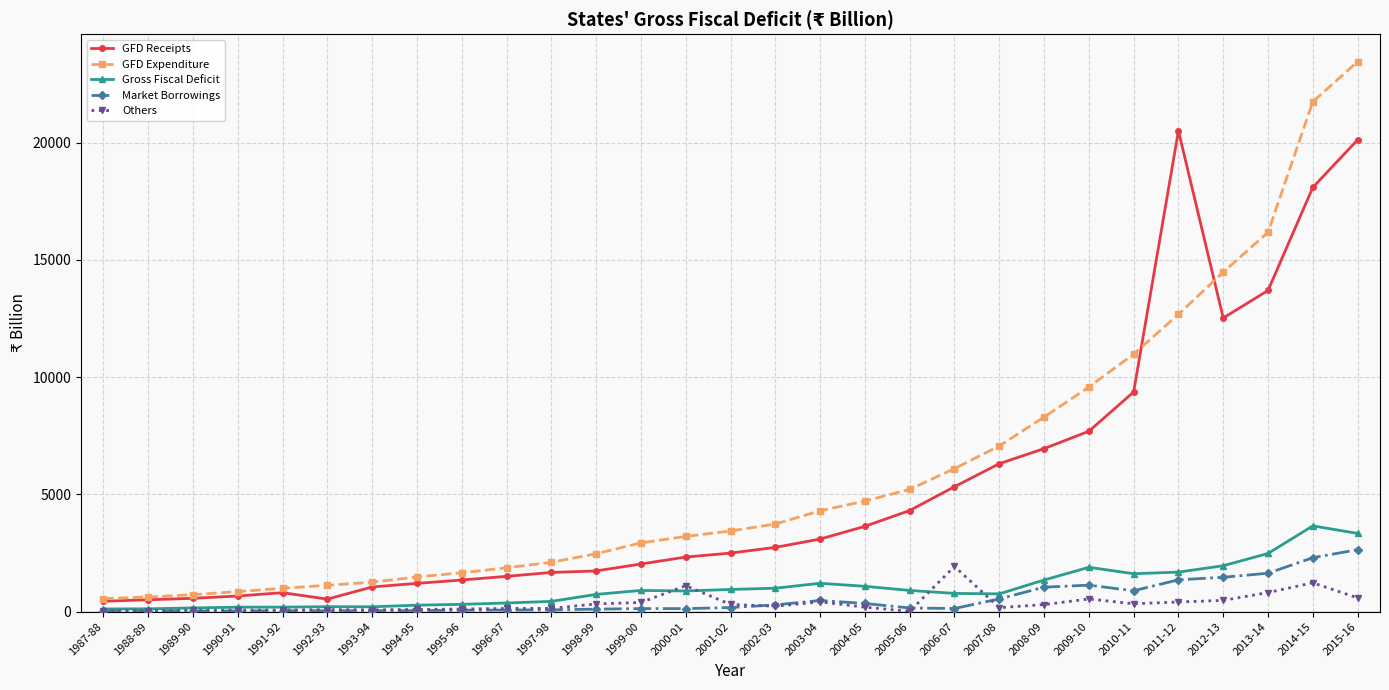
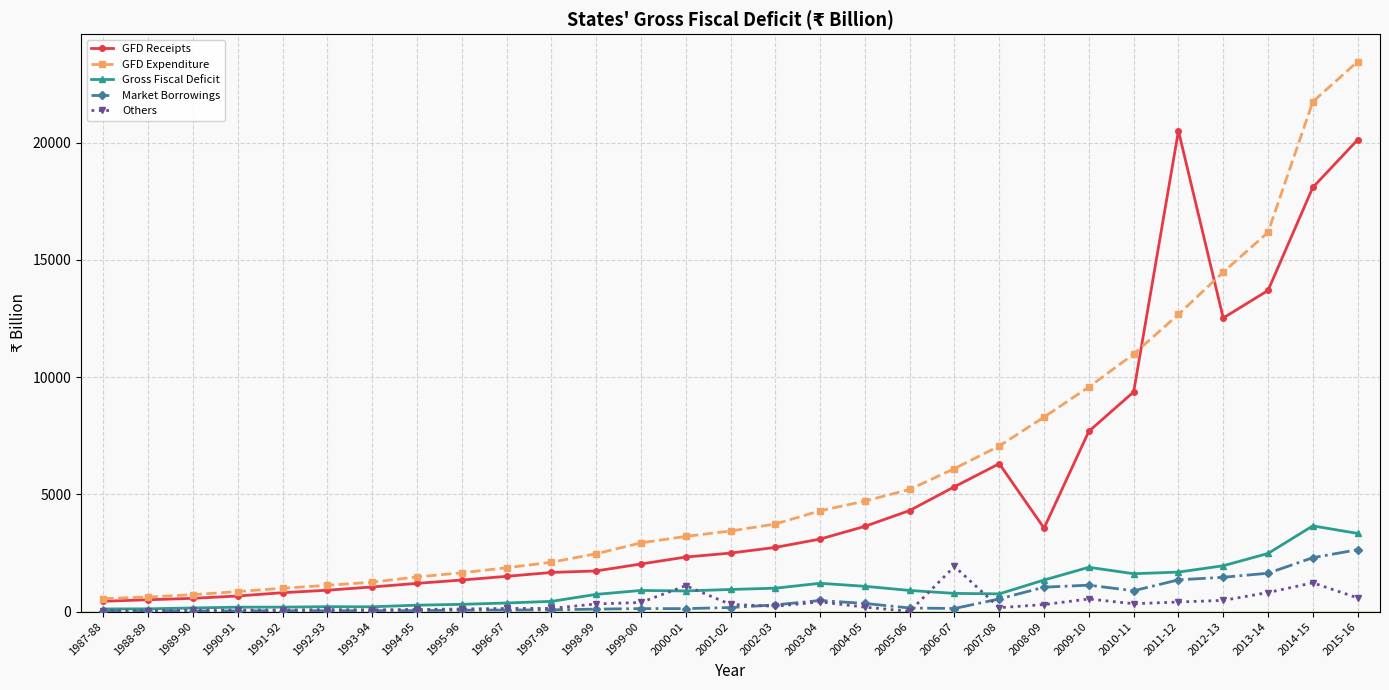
GFD Receipts, 1992-93: 500 -> 900
GFD Receipts, 2008-09: 6900 -> 3600
